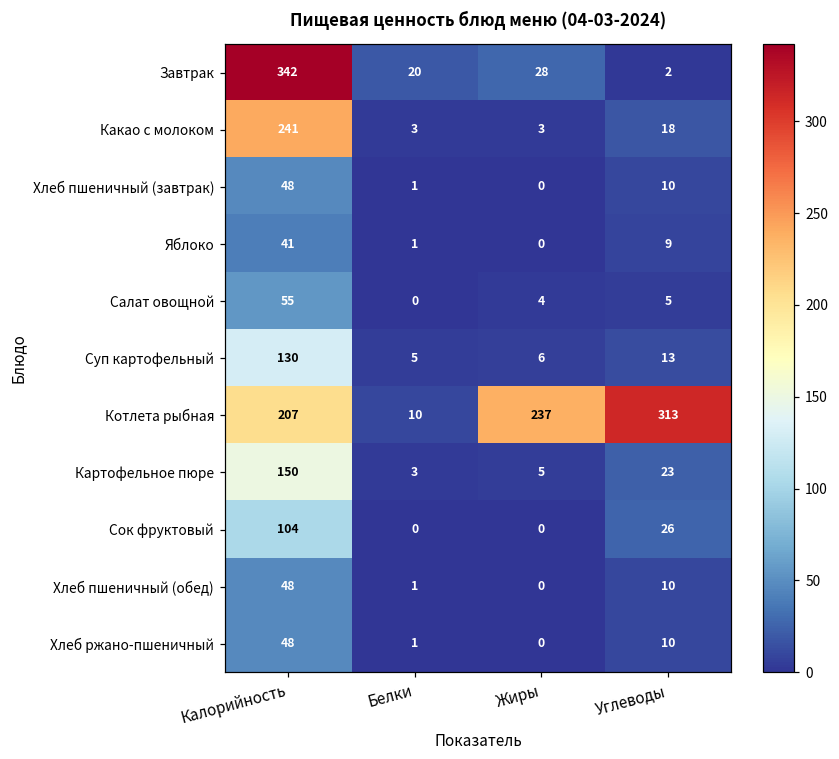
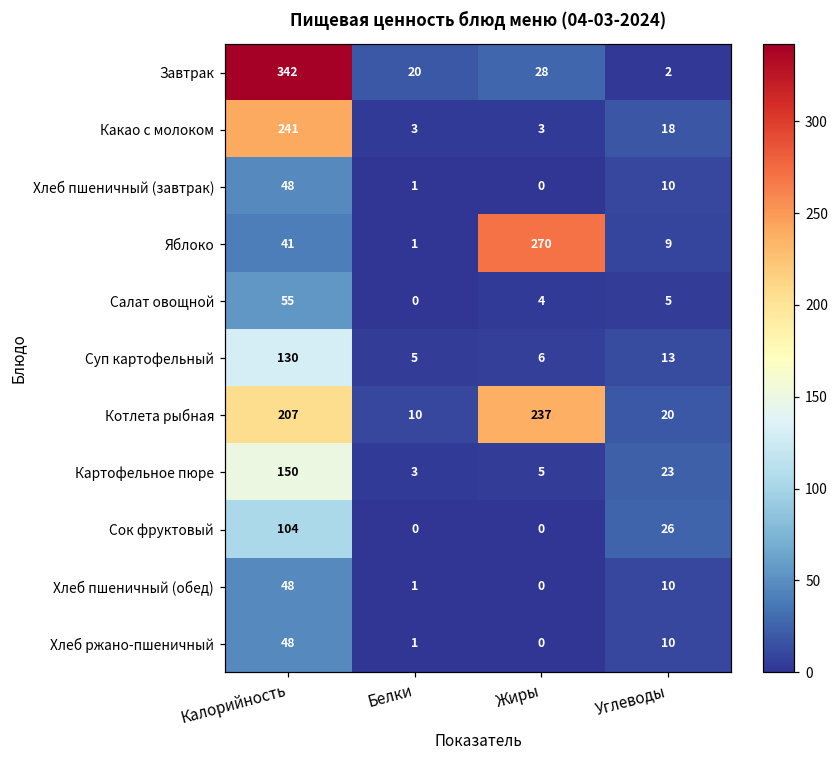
Яблоко, Жиры: 0 -> 270
Котлета рыбная, Углеводы: 313 -> 20
